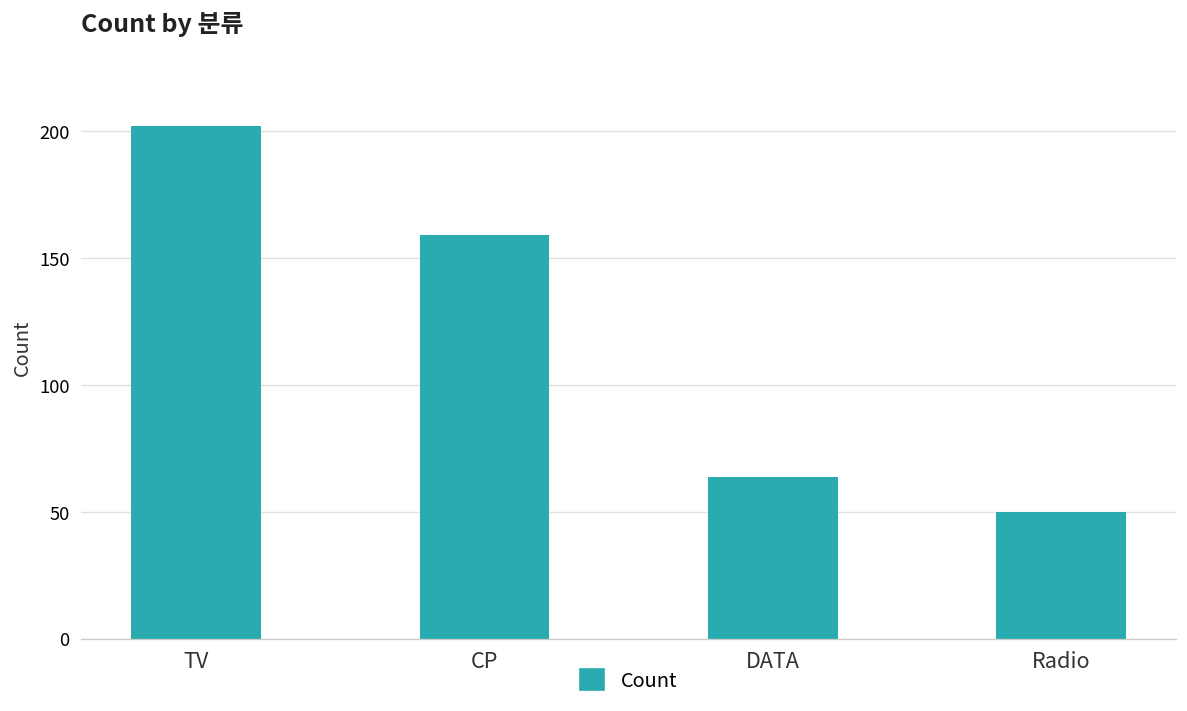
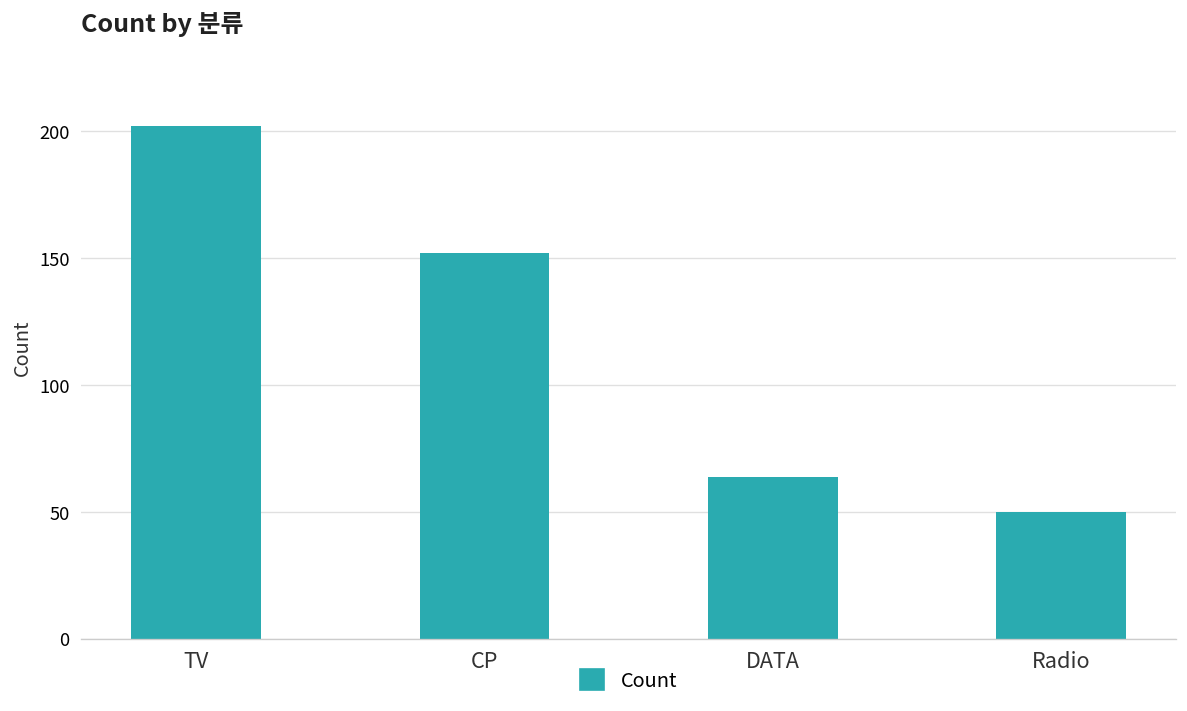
CP: 159 -> 152
